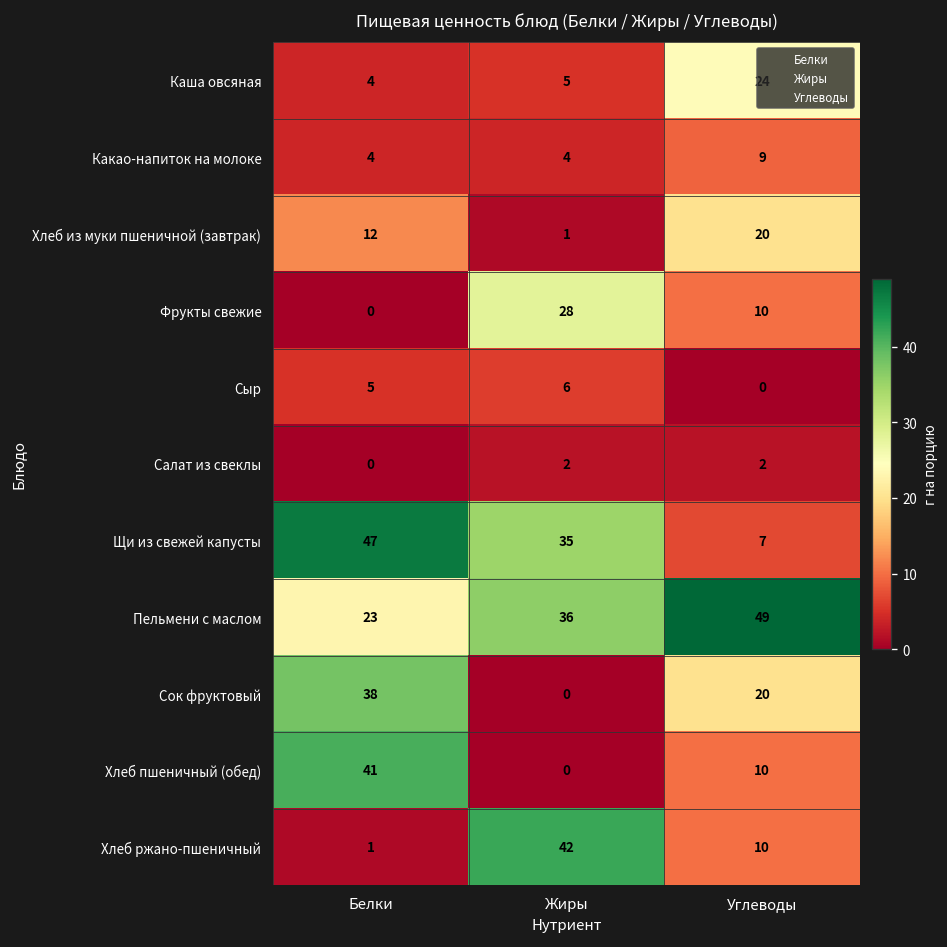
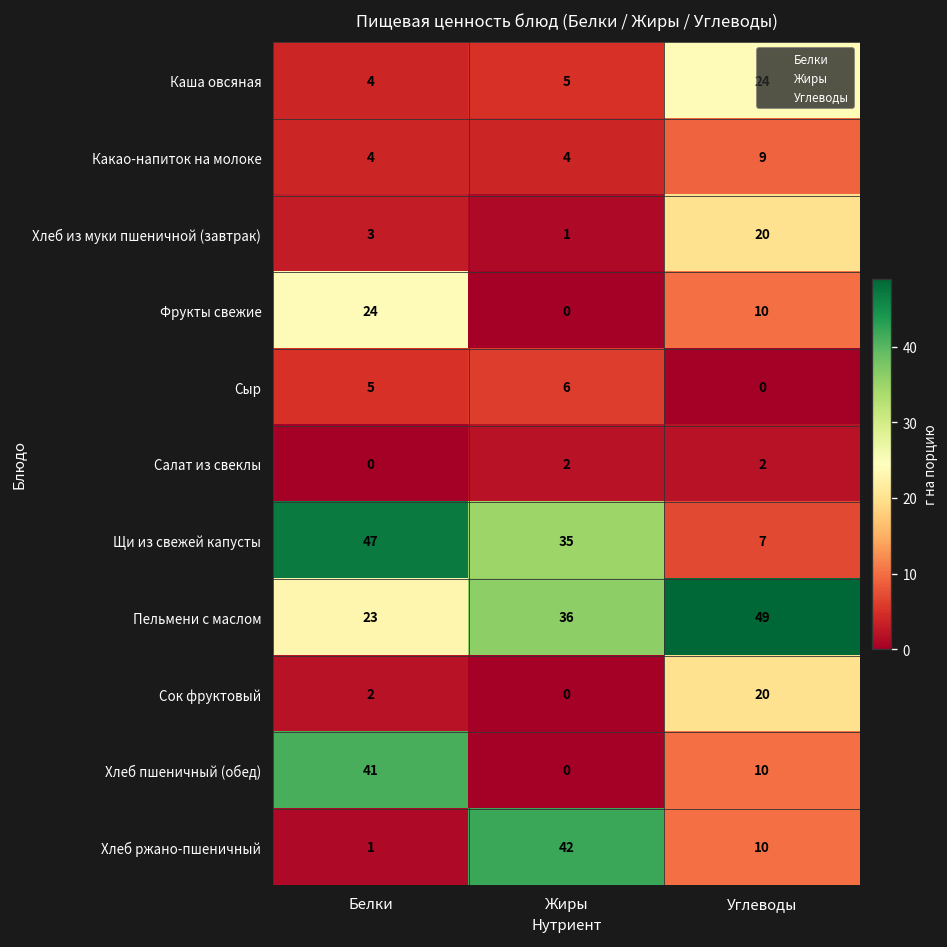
Хлеб из муки пшеничной (завтрак), Белки: 12 -> 3
Фрукты свежие, Белки: 0 -> 24
Фрукты свежие, Жиры: 28 -> 0
Сок фруктовый, Белки: 38 -> 2
